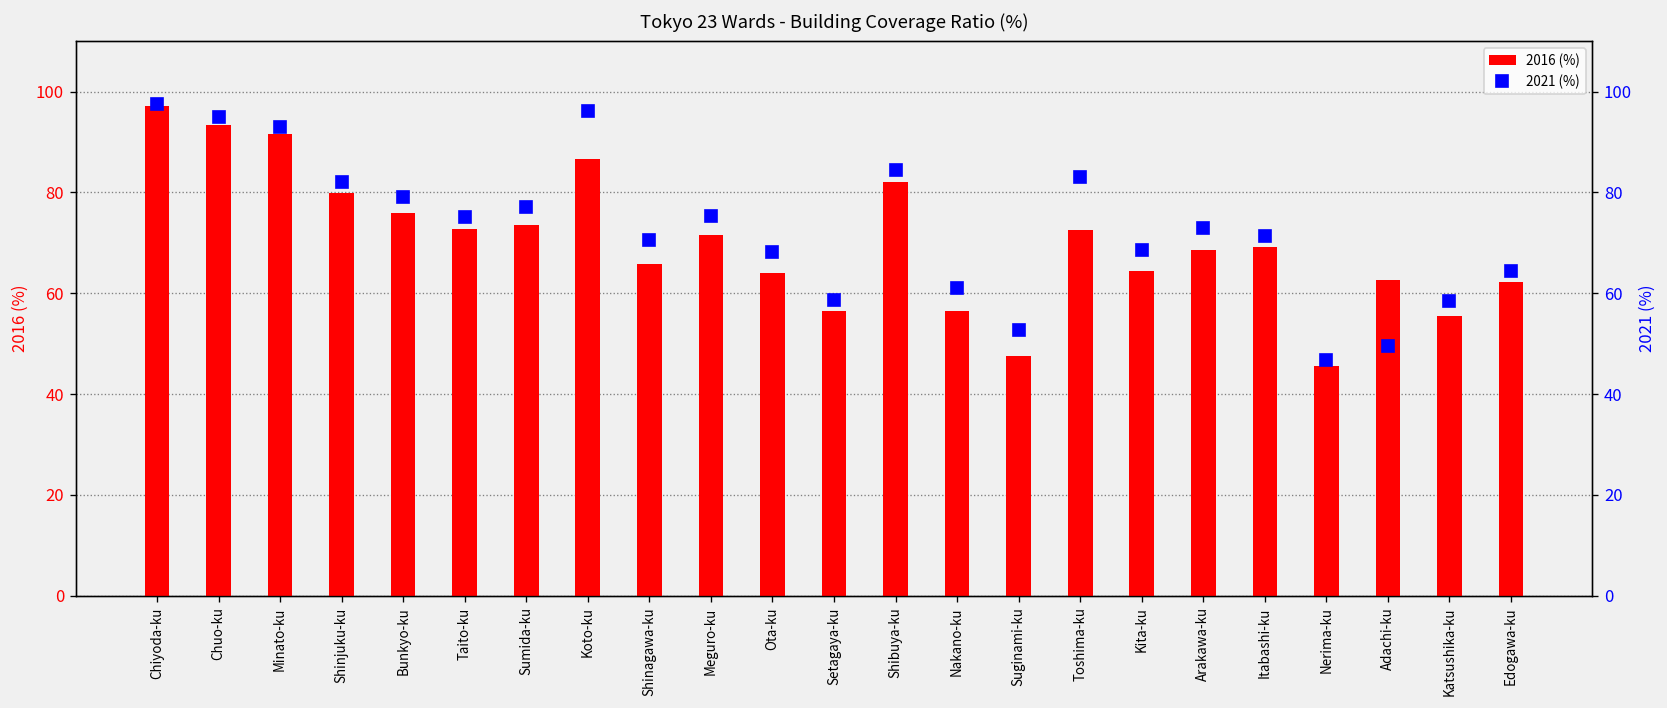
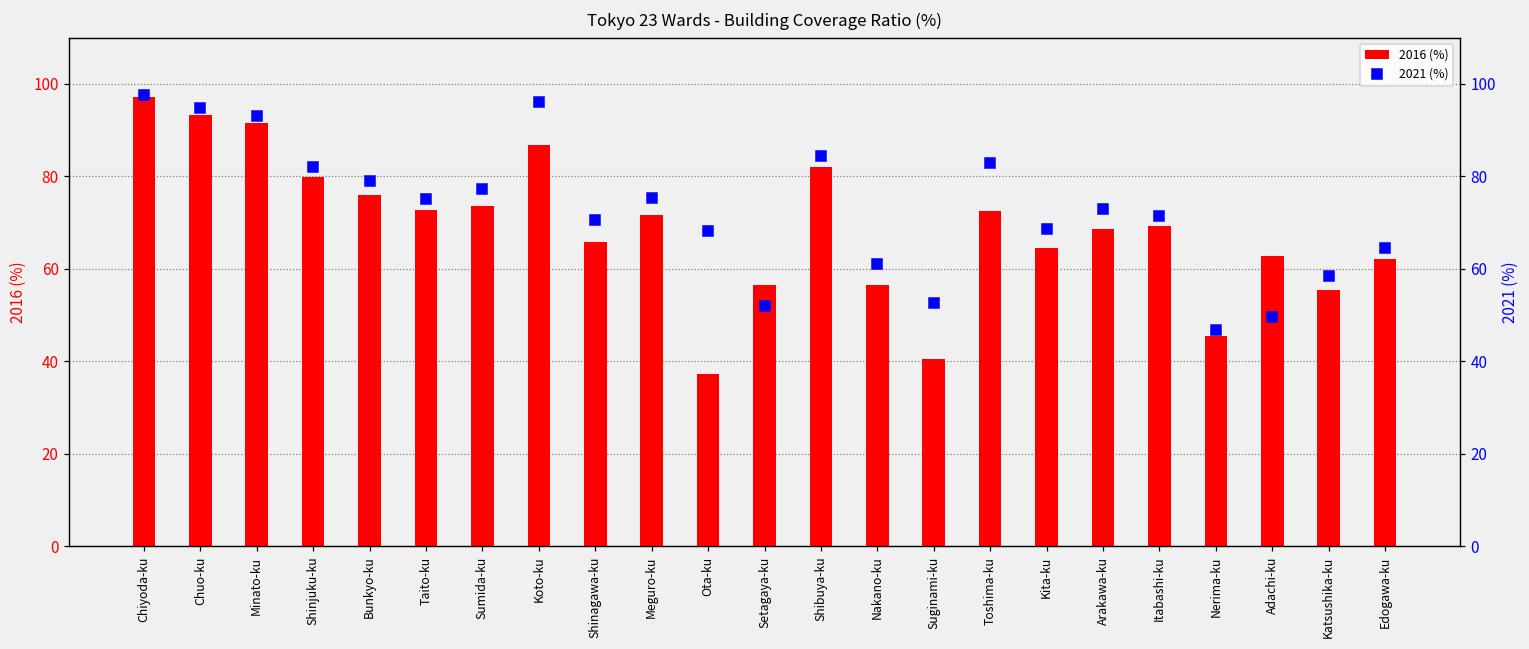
2016 (%), Ota-ku: 64 -> 37
2016 (%), Suginami-ku: 48 -> 41
2021 (%), Setagaya-ku: 59 -> 52
